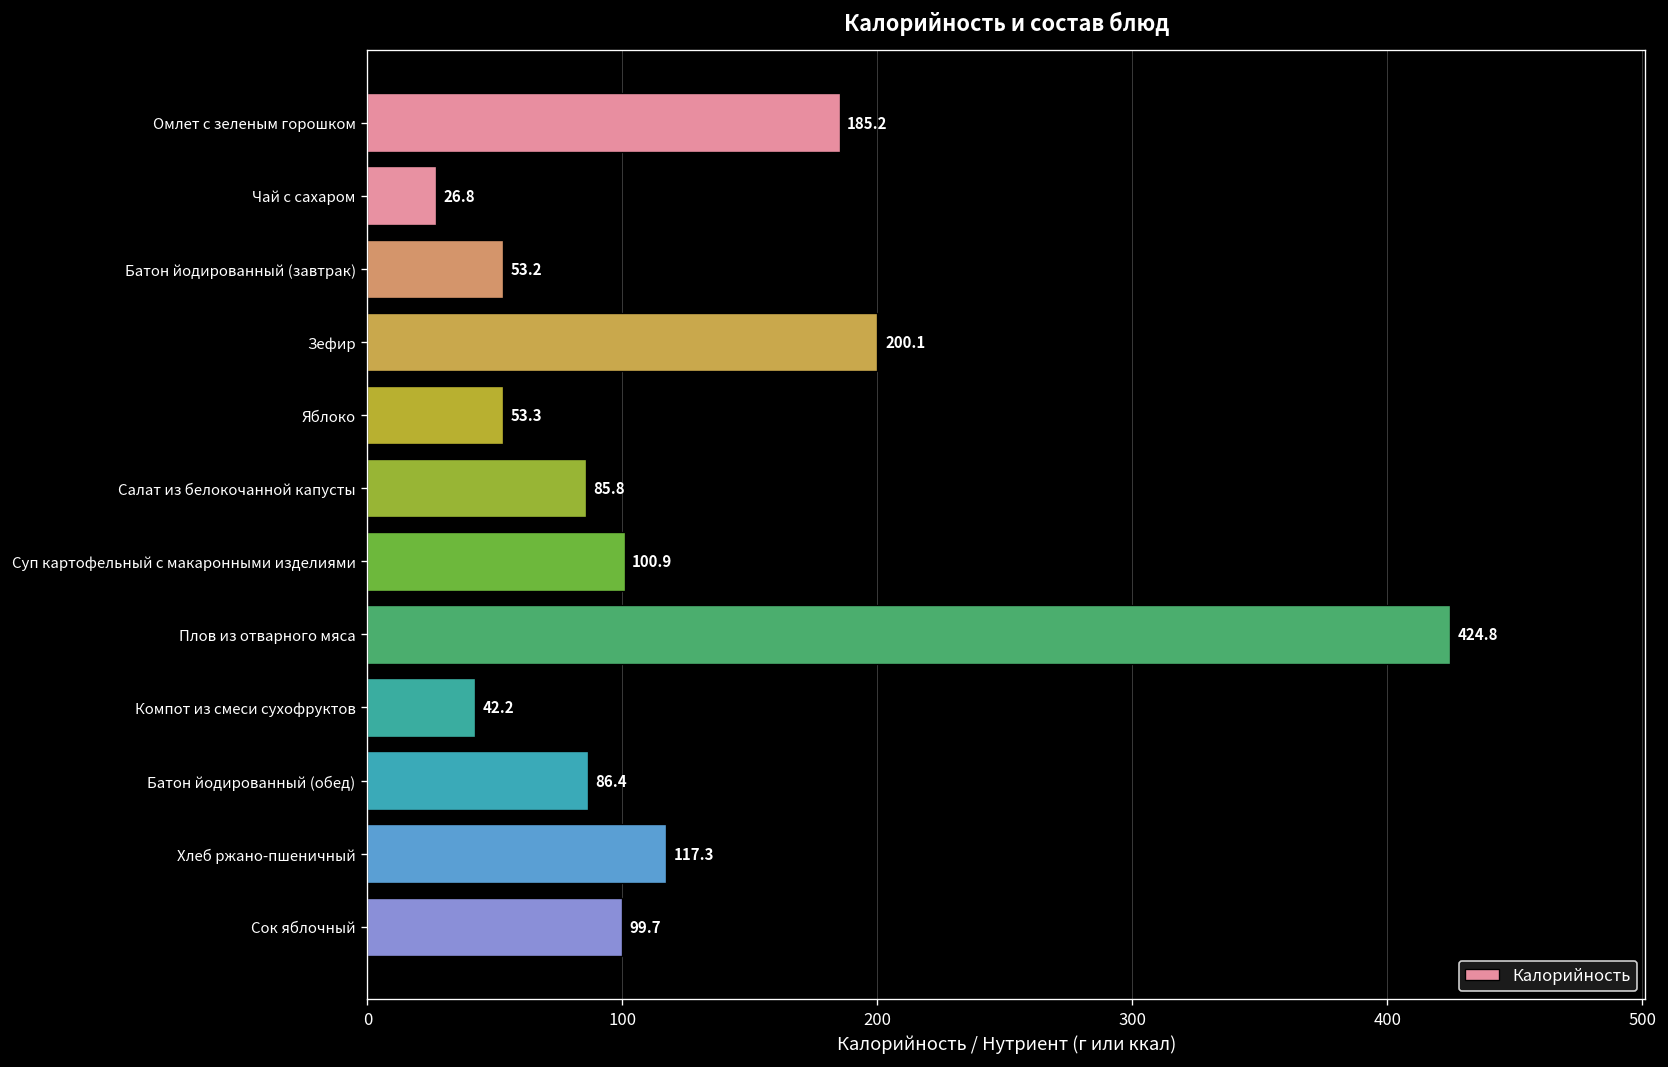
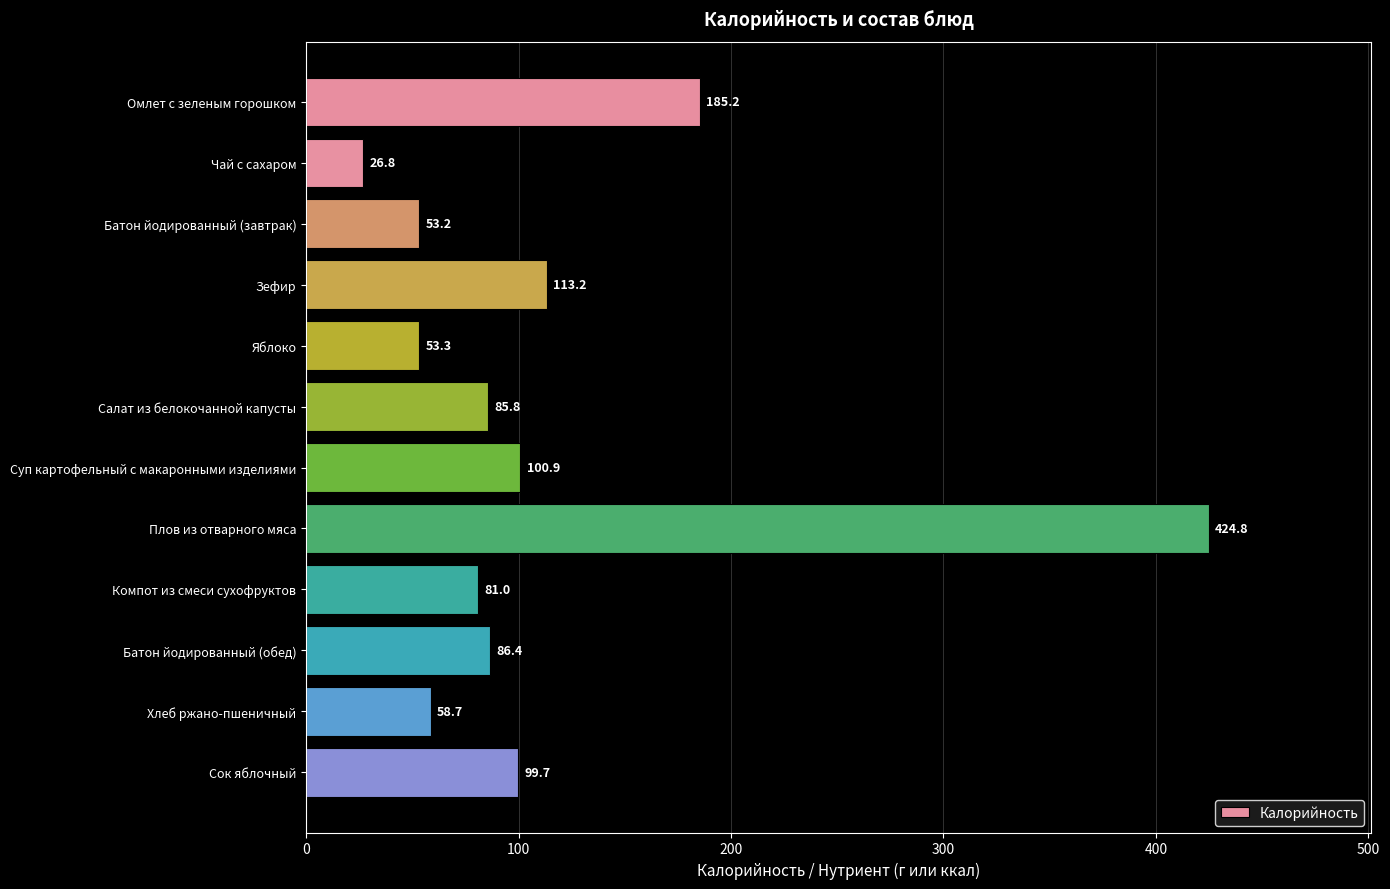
Зефир: 200.1 -> 113.2
Компот из смеси сухофруктов: 42.2 -> 81.0
Хлеб ржано-пшеничный: 117.3 -> 58.7
